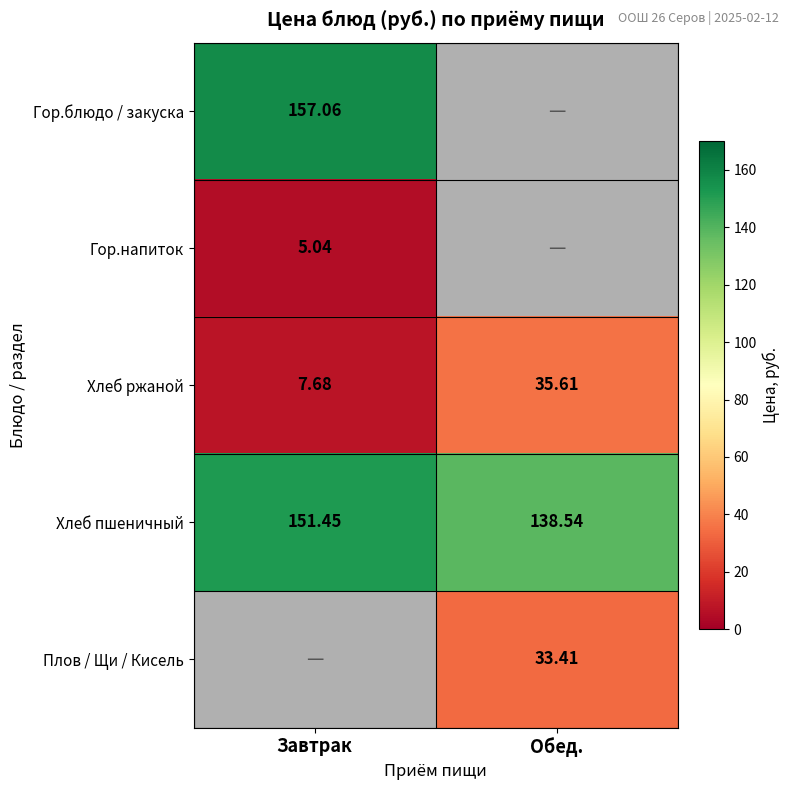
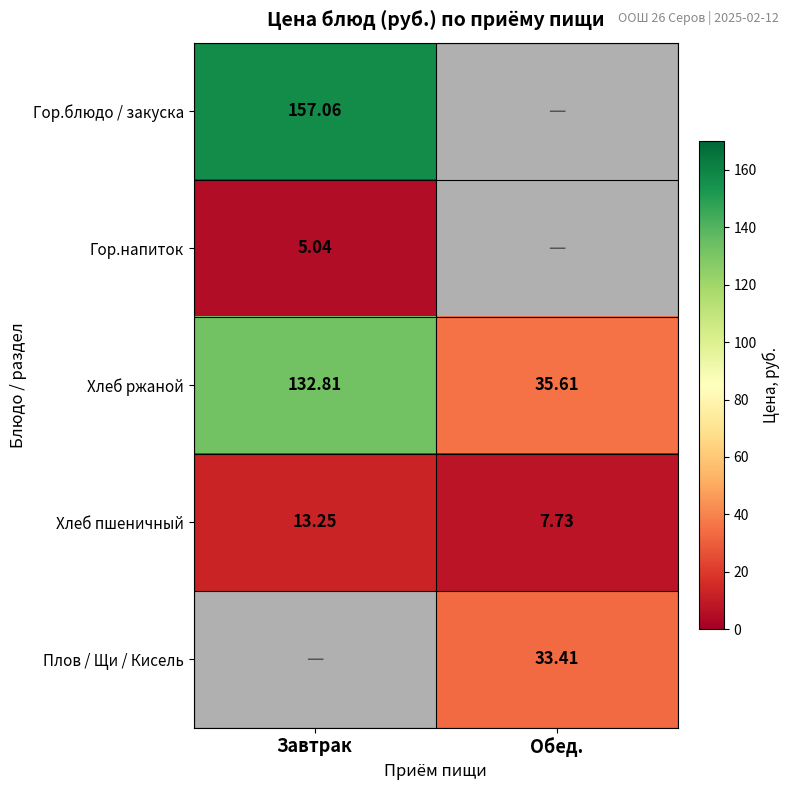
Хлеб ржаной, Завтрак: 7.68 -> 132.81
Хлеб пшеничный, Завтрак: 151.45 -> 13.25
Хлеб пшеничный, Обед.: 138.54 -> 7.73
